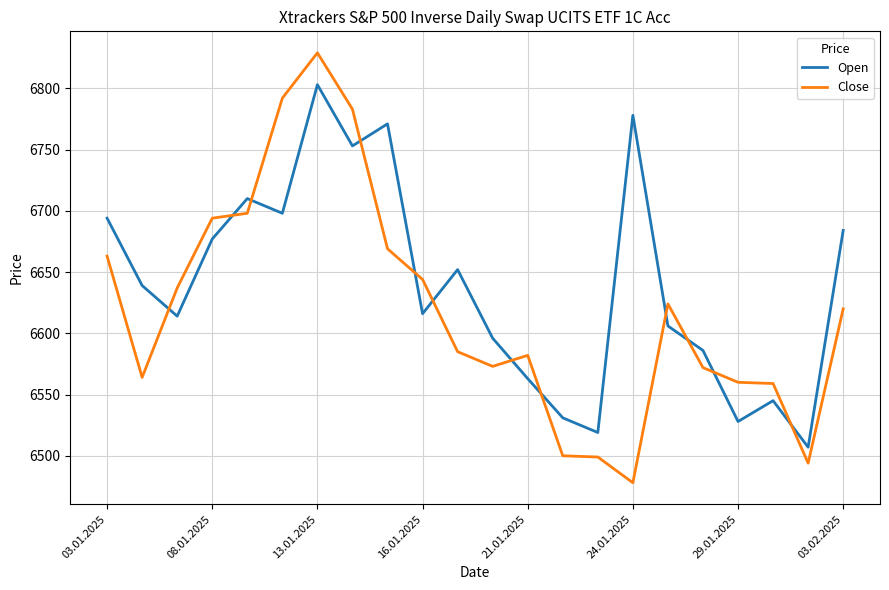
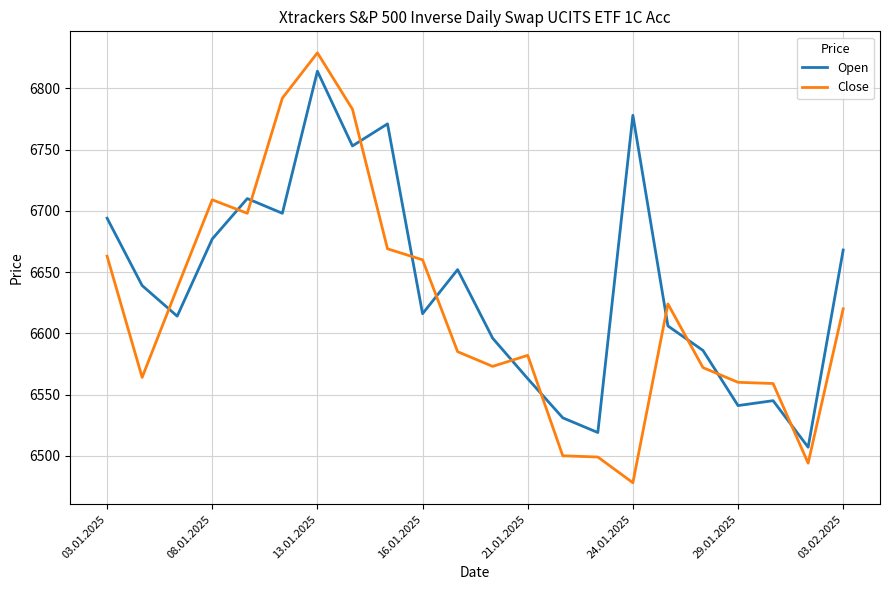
Close, 08.01.2025: 6694 -> 6709
Open, 13.01.2025: 6803 -> 6814
Close, 16.01.2025: 6644 -> 6660
Open, 29.01.2025: 6528 -> 6541
Open, 03.02.2025: 6684 -> 6668
